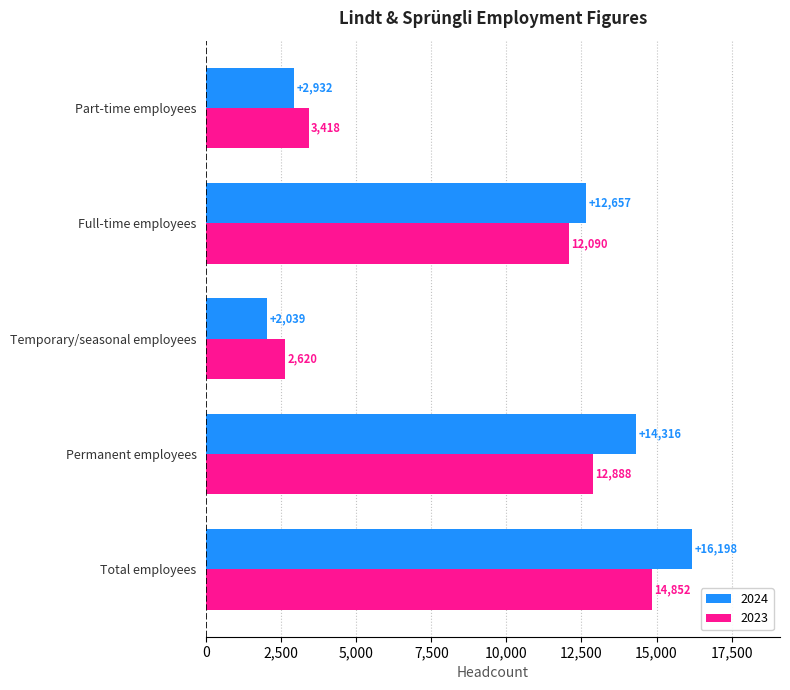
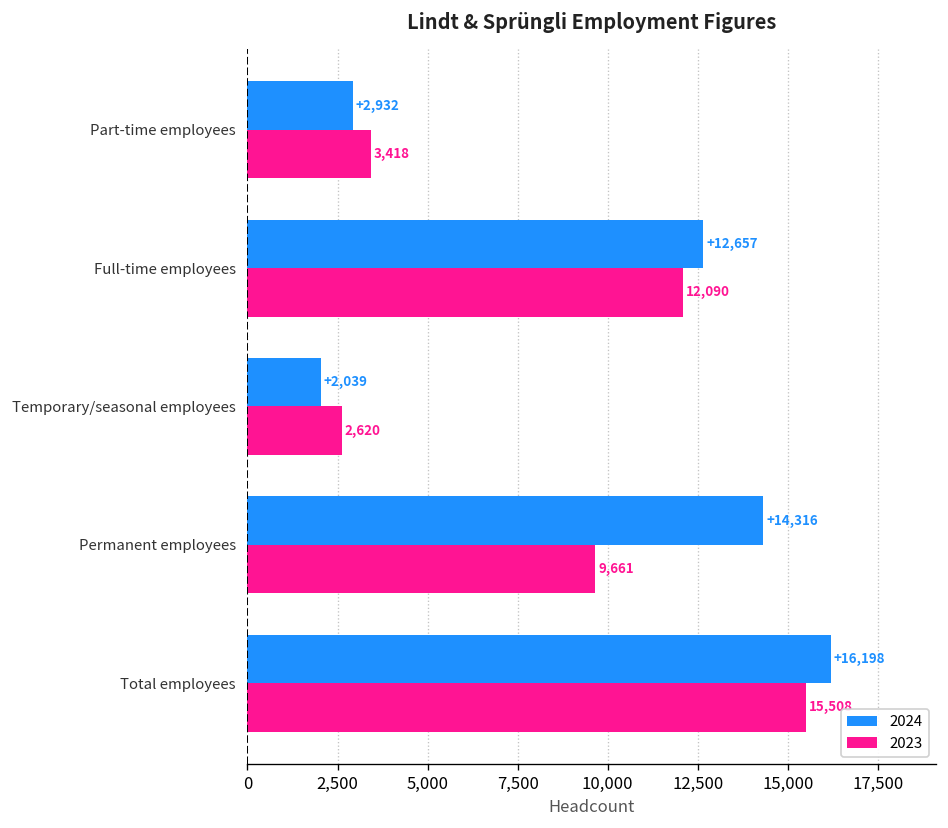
2023, Permanent employees: 12,888 -> 9,661
2023, Total employees: 14,900 -> 15,500
